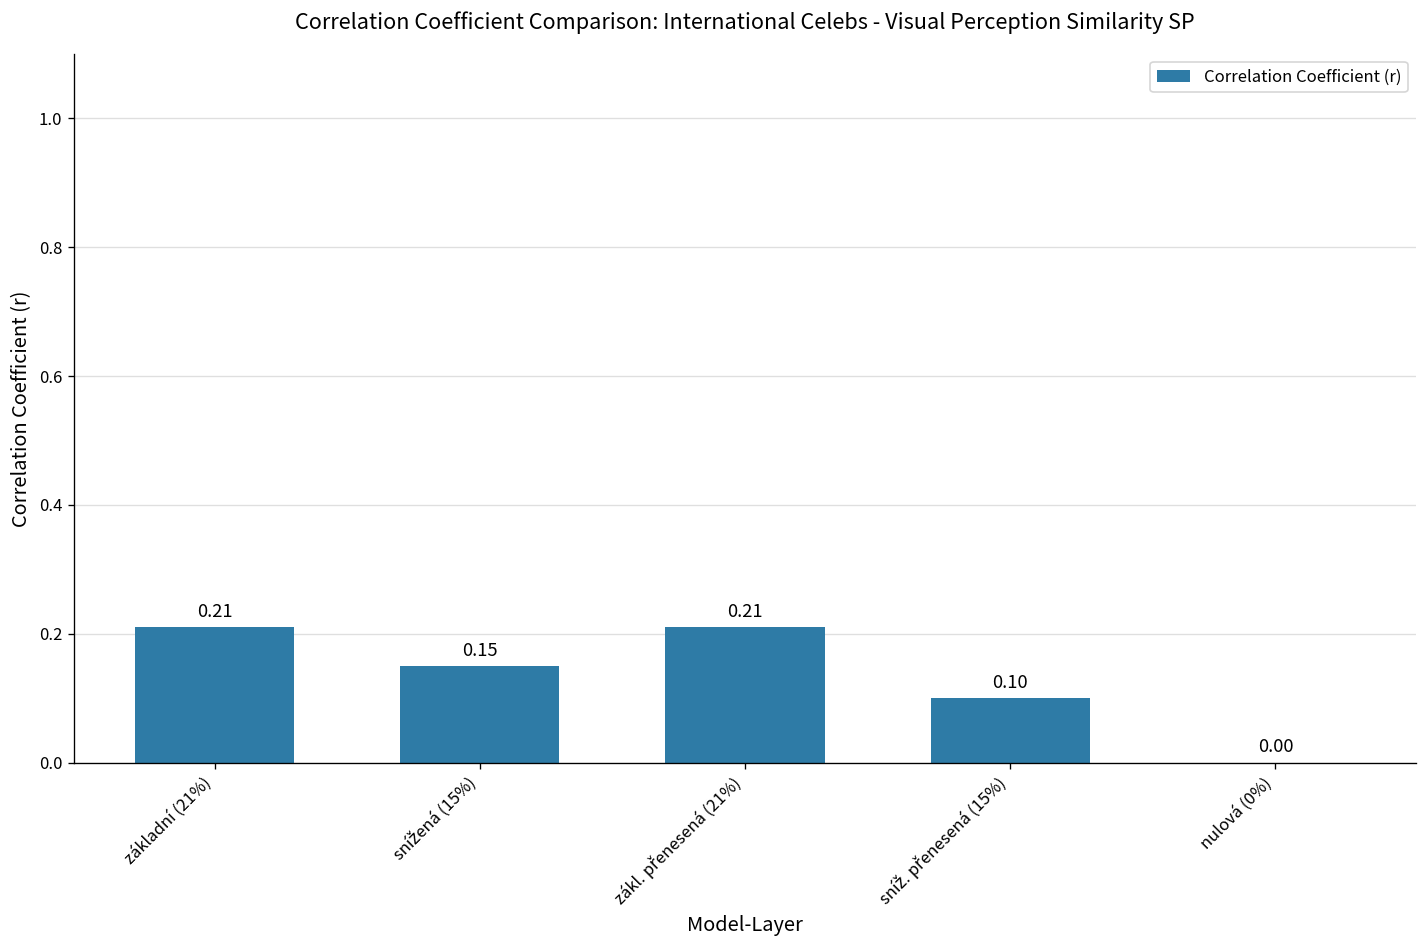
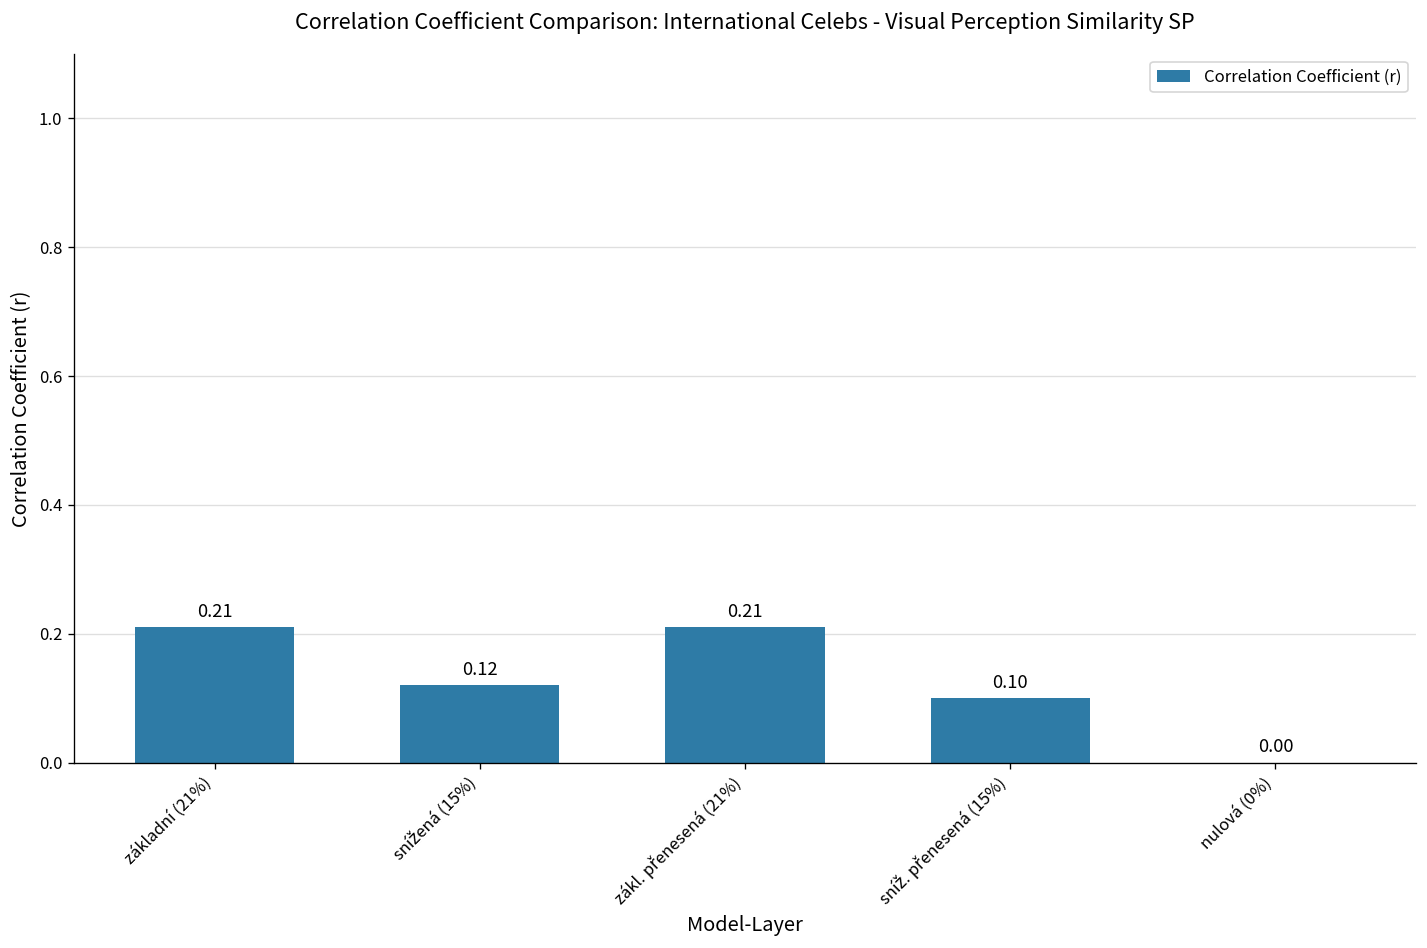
snížená (15%): 0.15 -> 0.12
